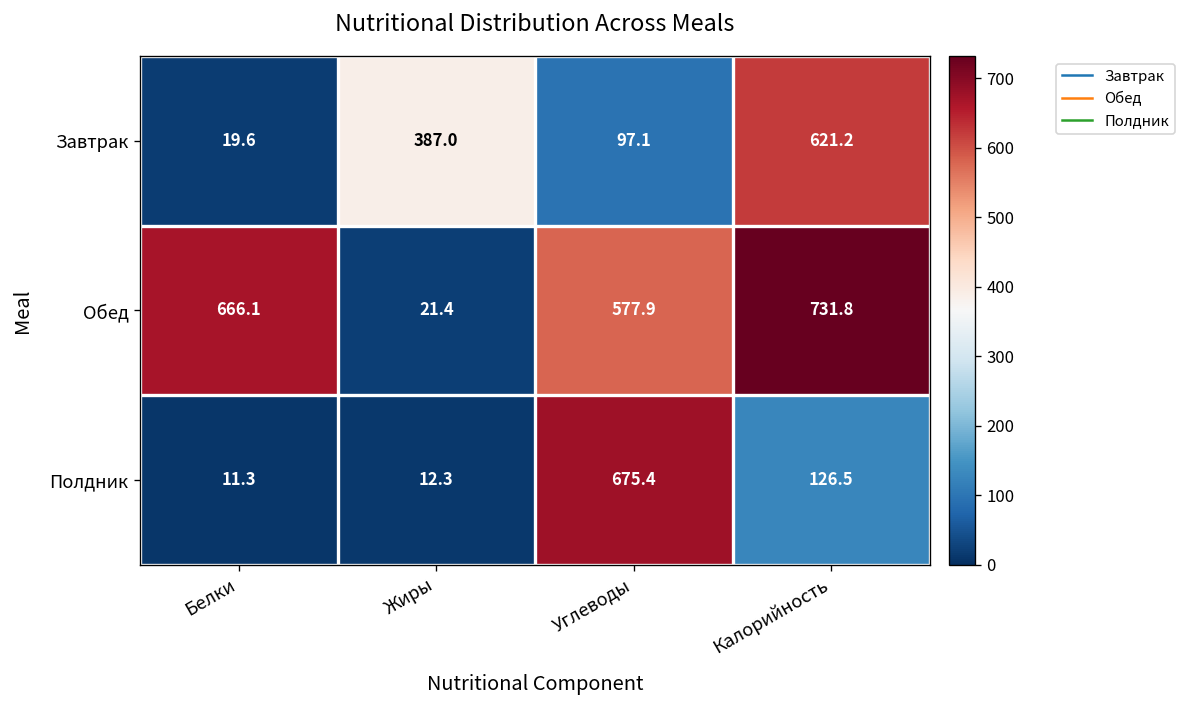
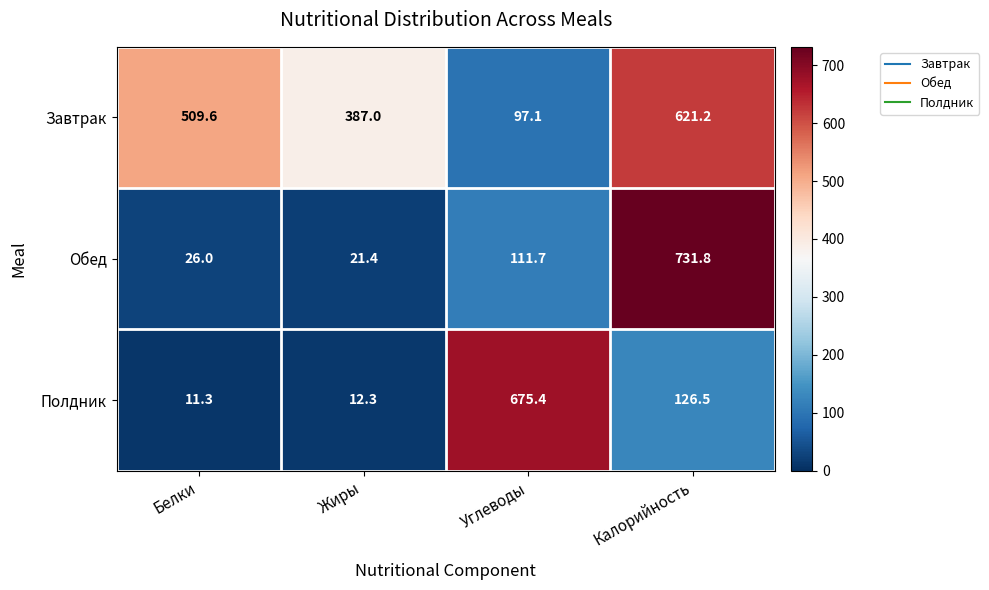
Завтрак, Белки: 19.6 -> 509.6
Обед, Белки: 666.1 -> 26.0
Обед, Углеводы: 577.9 -> 111.7
